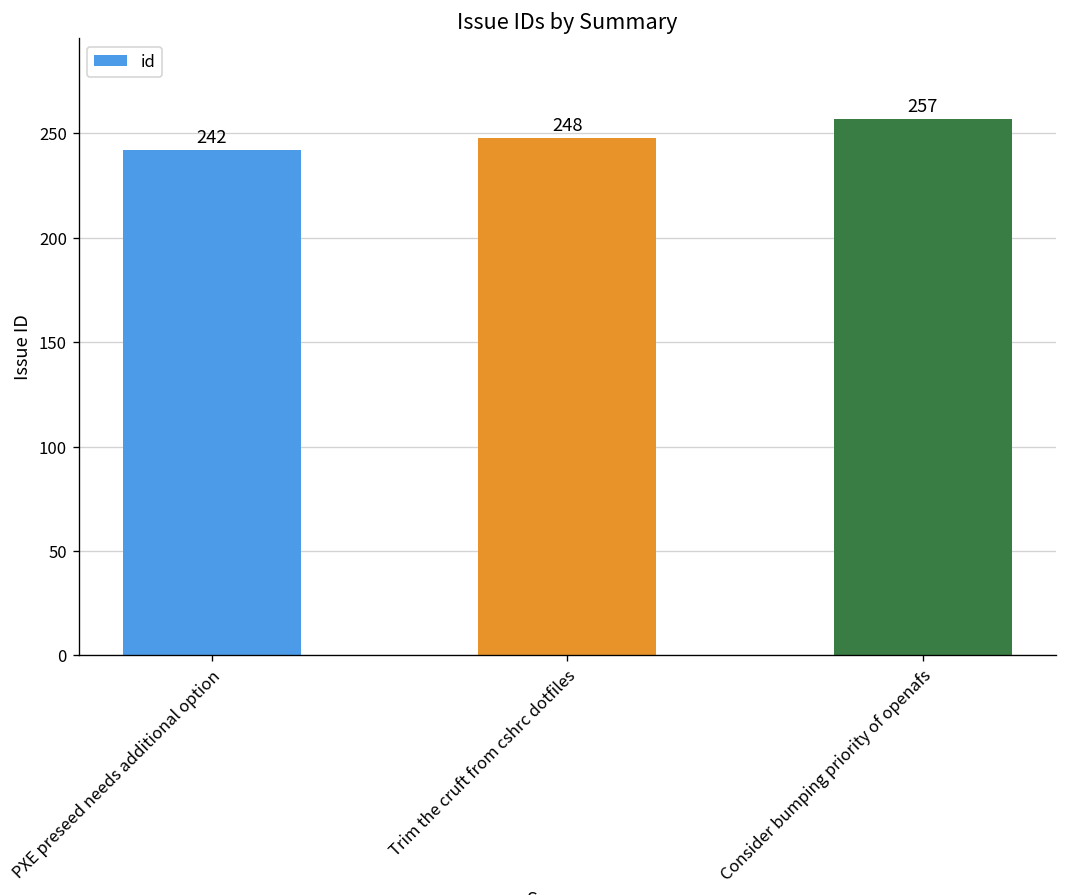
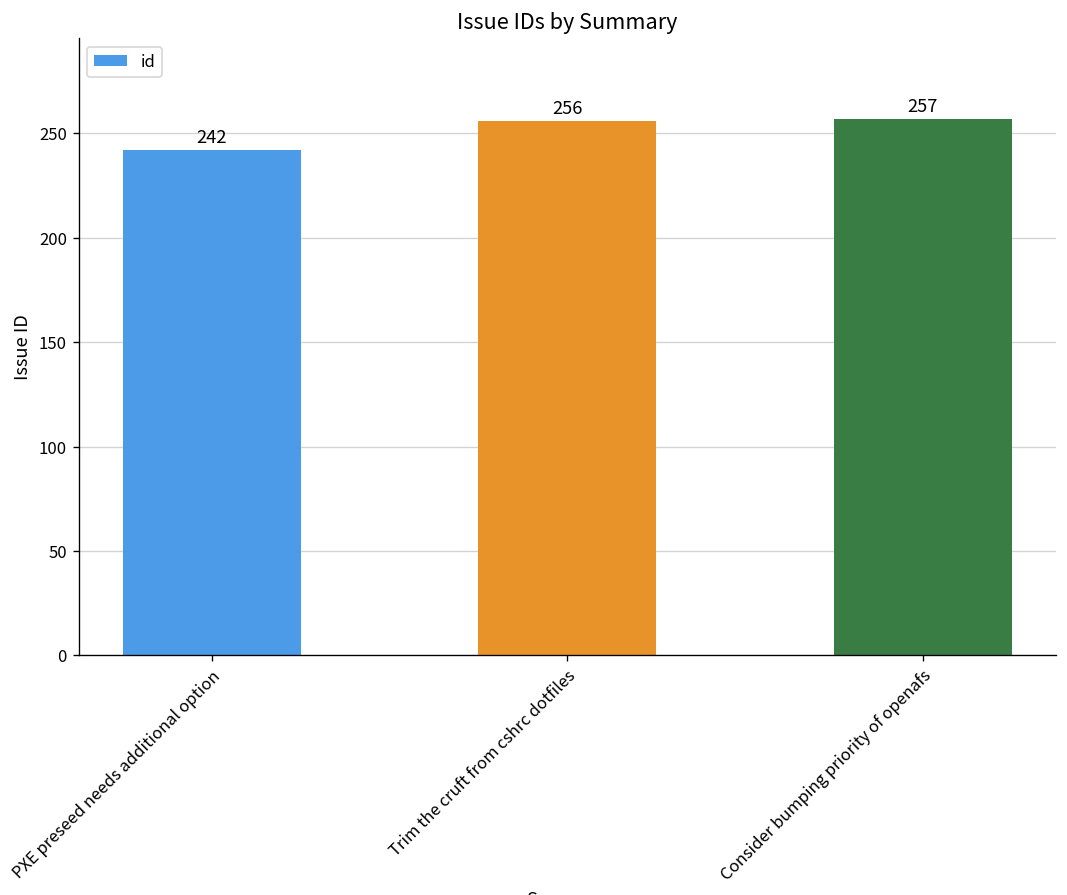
Trim the cruft from cshrc dotfiles: 248 -> 256
